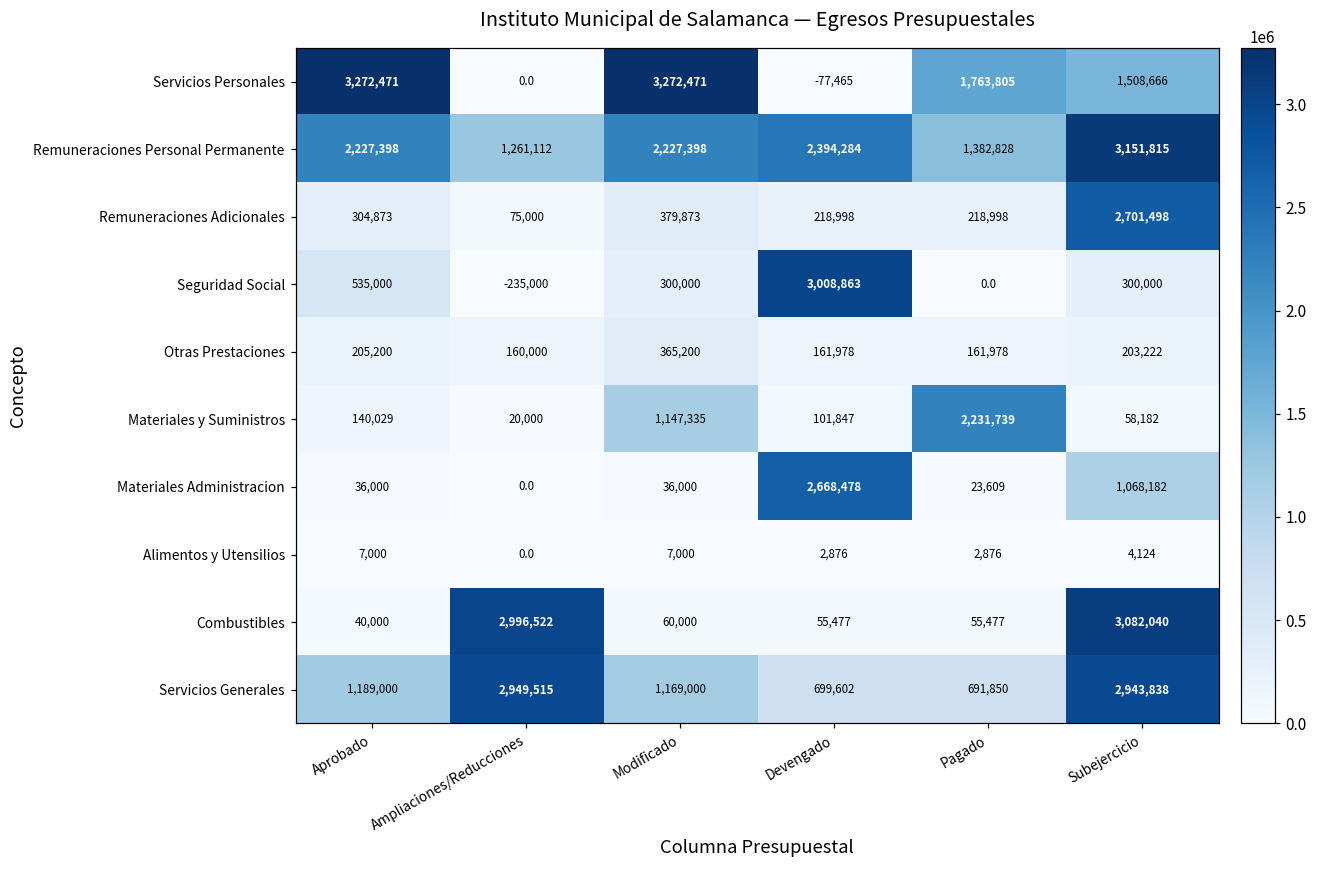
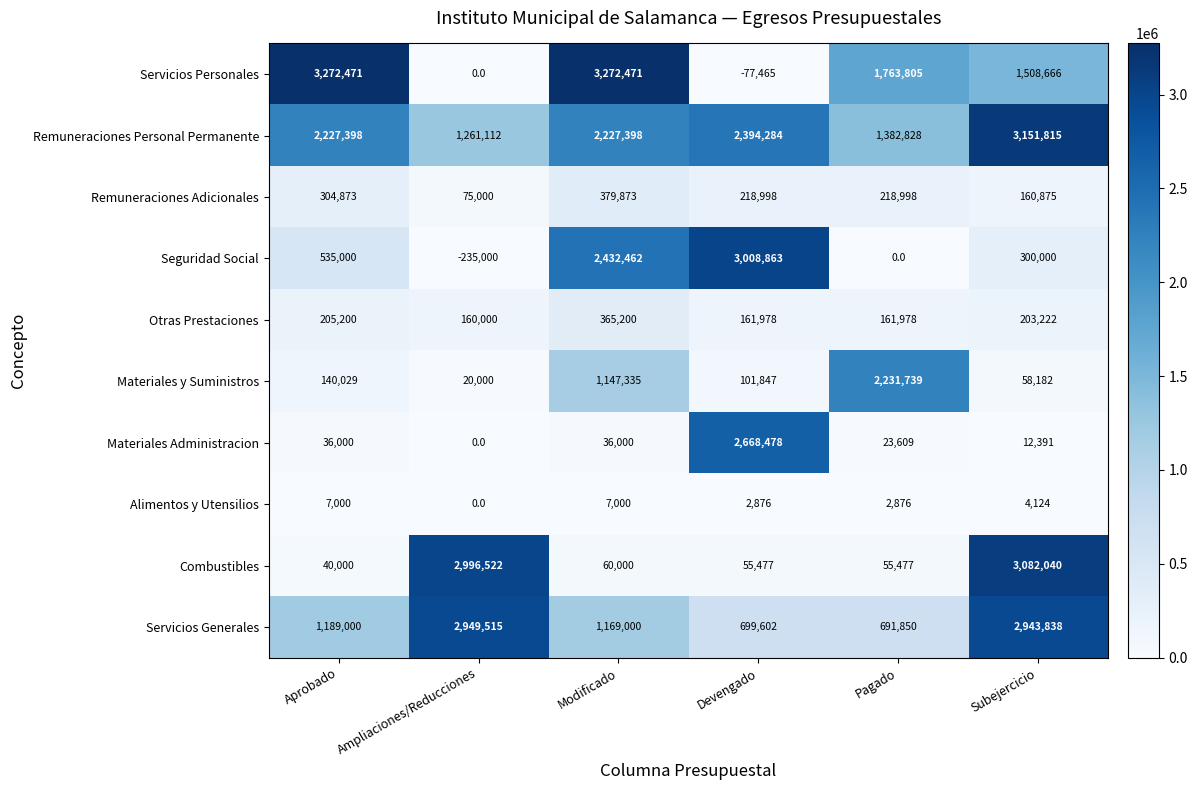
Remuneraciones Adicionales, Subejercicio: 2,701,498 -> 160,875
Seguridad Social, Modificado: 300,000 -> 2,432,462
Materiales Administracion, Subejercicio: 1,068,182 -> 12,391
